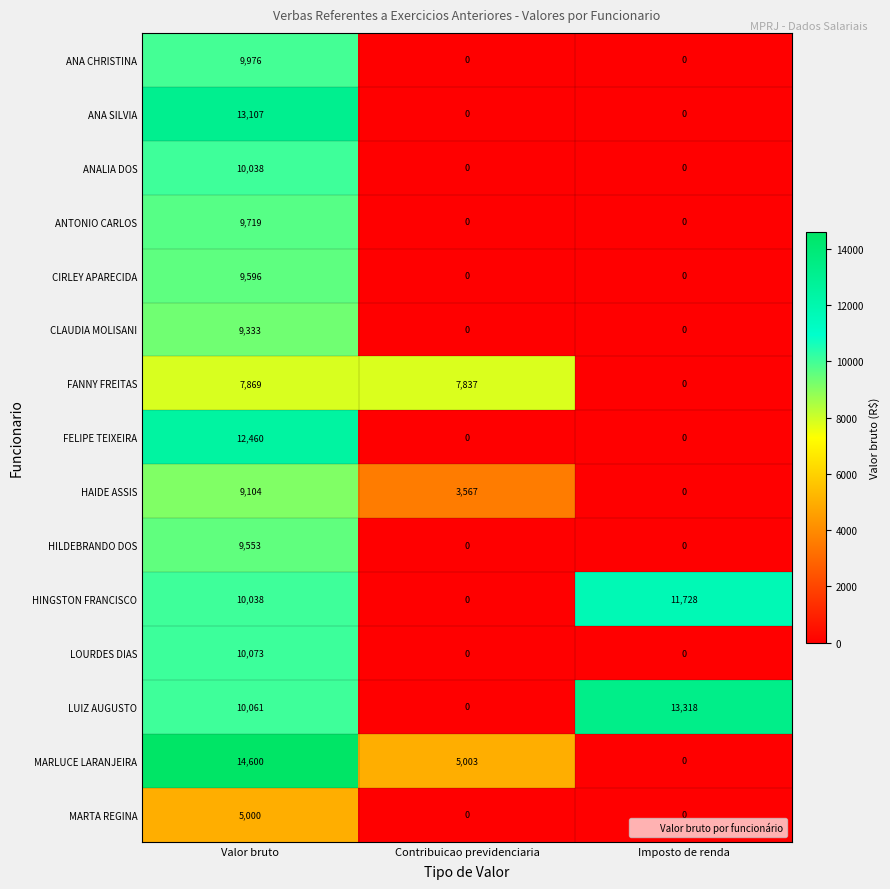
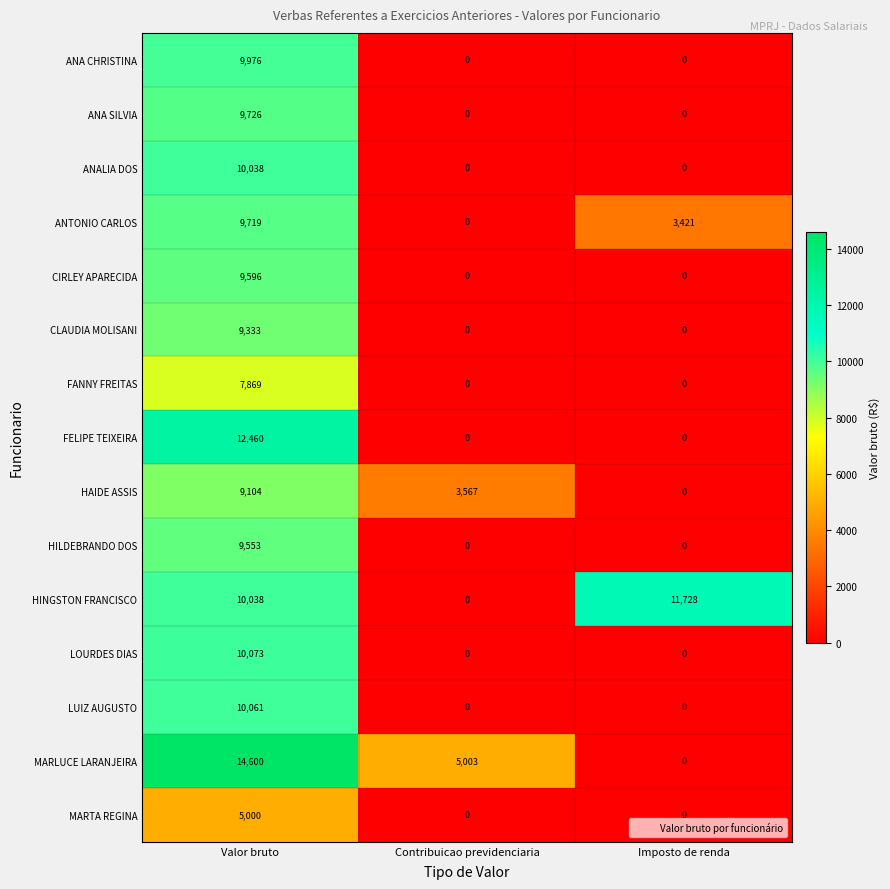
ANA SILVIA, Valor bruto: 13,107 -> 9,726
ANTONIO CARLOS, Imposto de renda: 0 -> 3,421
FANNY FREITAS, Contribuicao previdenciaria: 7,837 -> 0
LUIZ AUGUSTO, Imposto de renda: 13,318 -> 0
